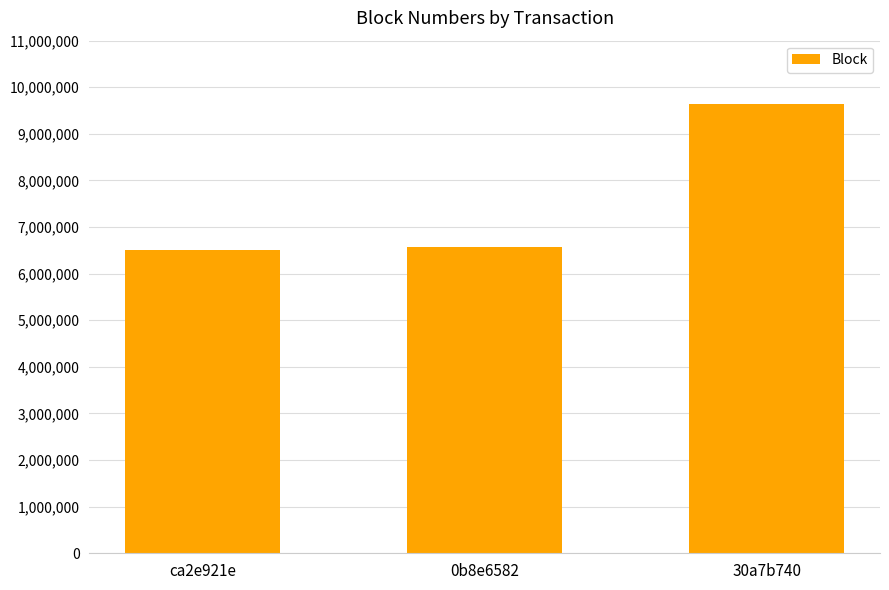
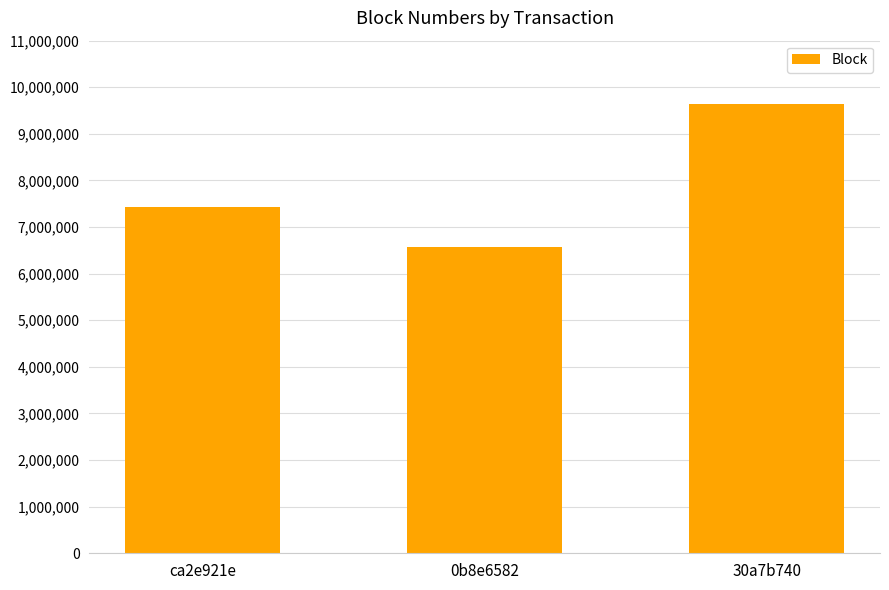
ca2e921e: 6,500,000 -> 7,400,000
